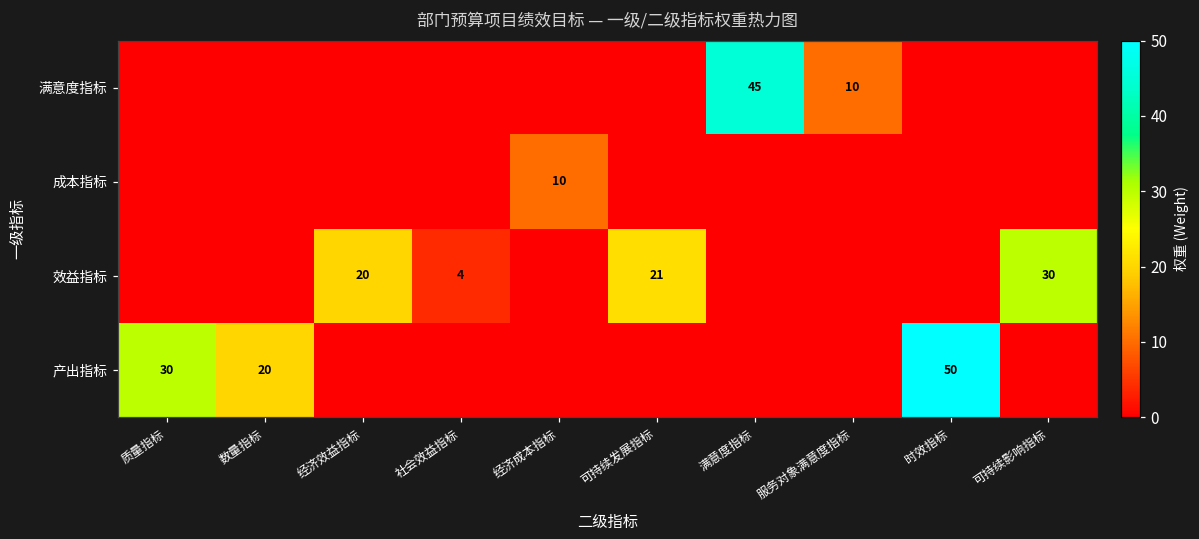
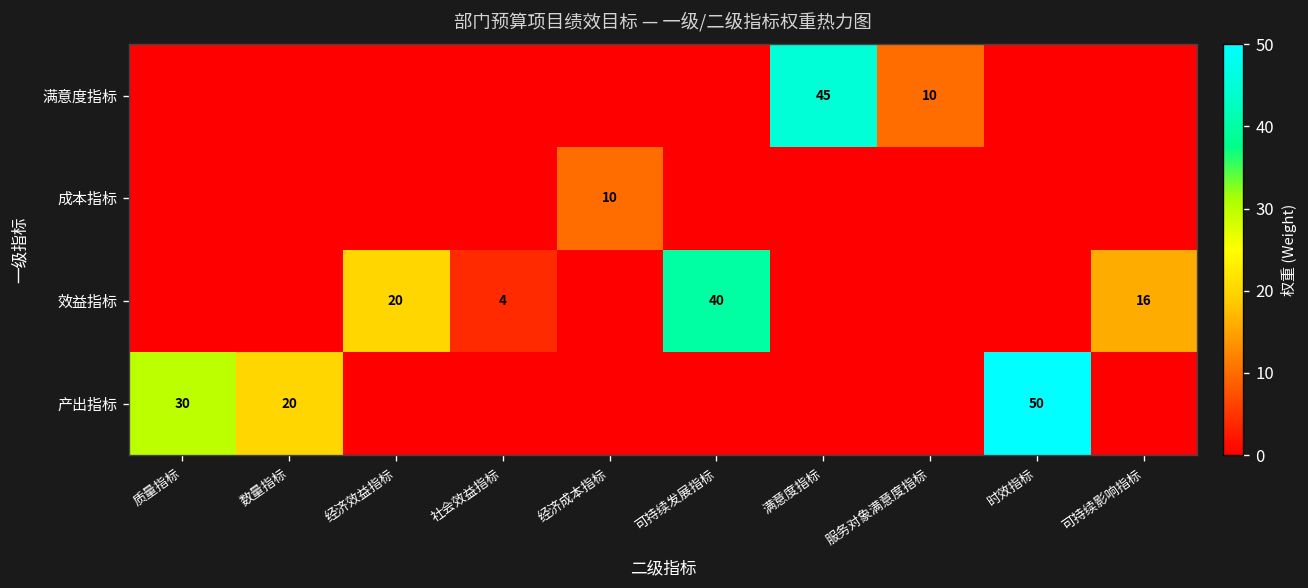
效益指标, 可持续发展指标: 21 -> 40
效益指标, 可持续影响指标: 30 -> 16
